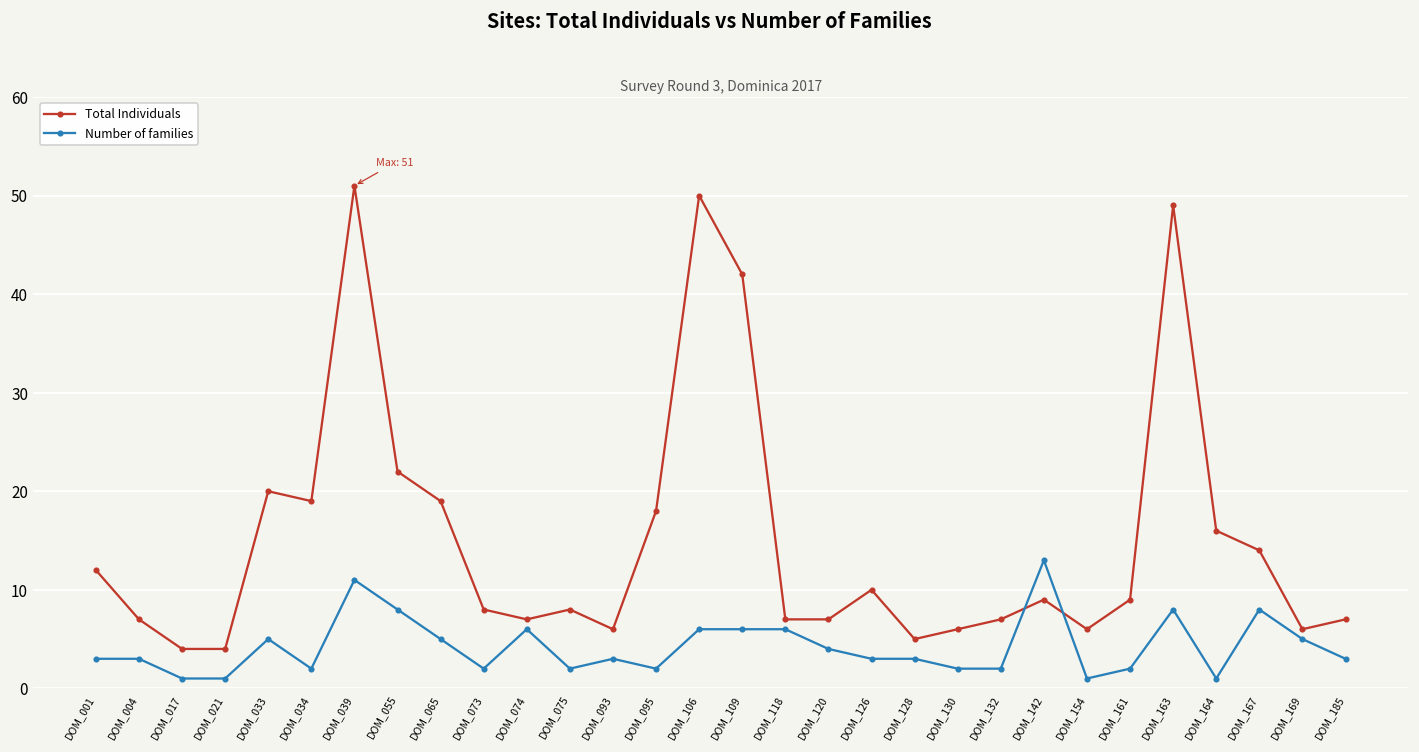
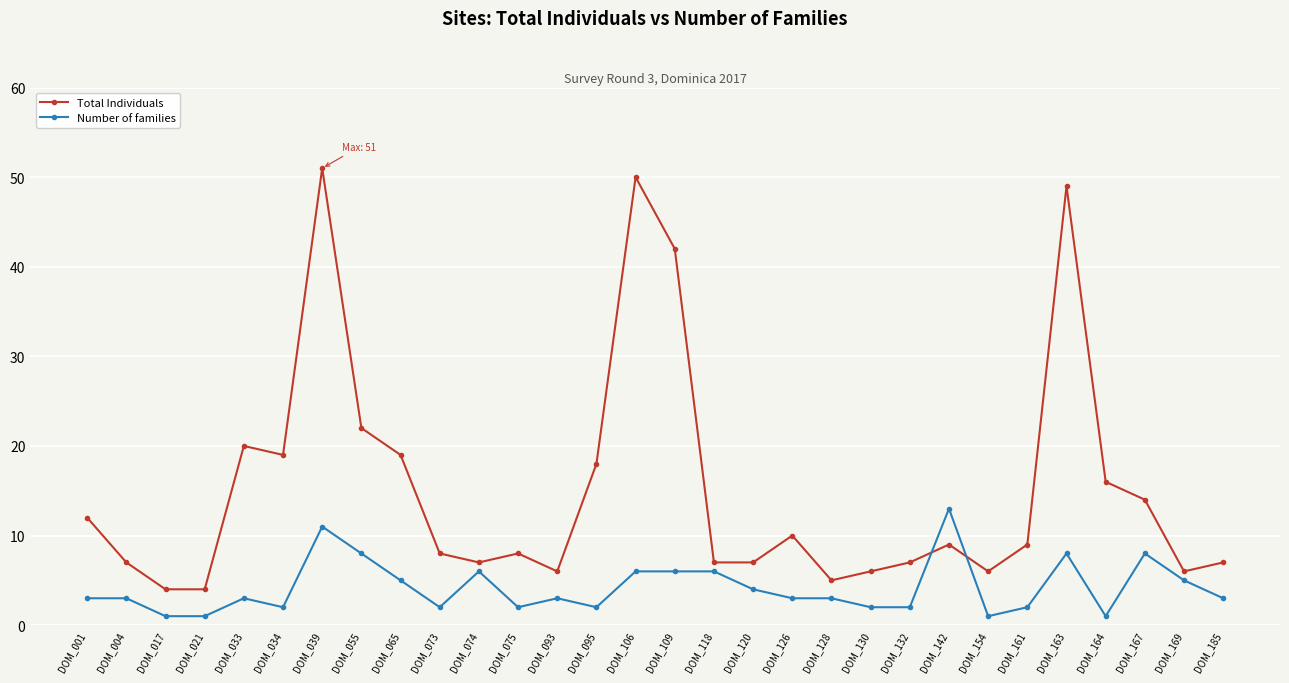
Number of families, DOM_033: 5 -> 3
